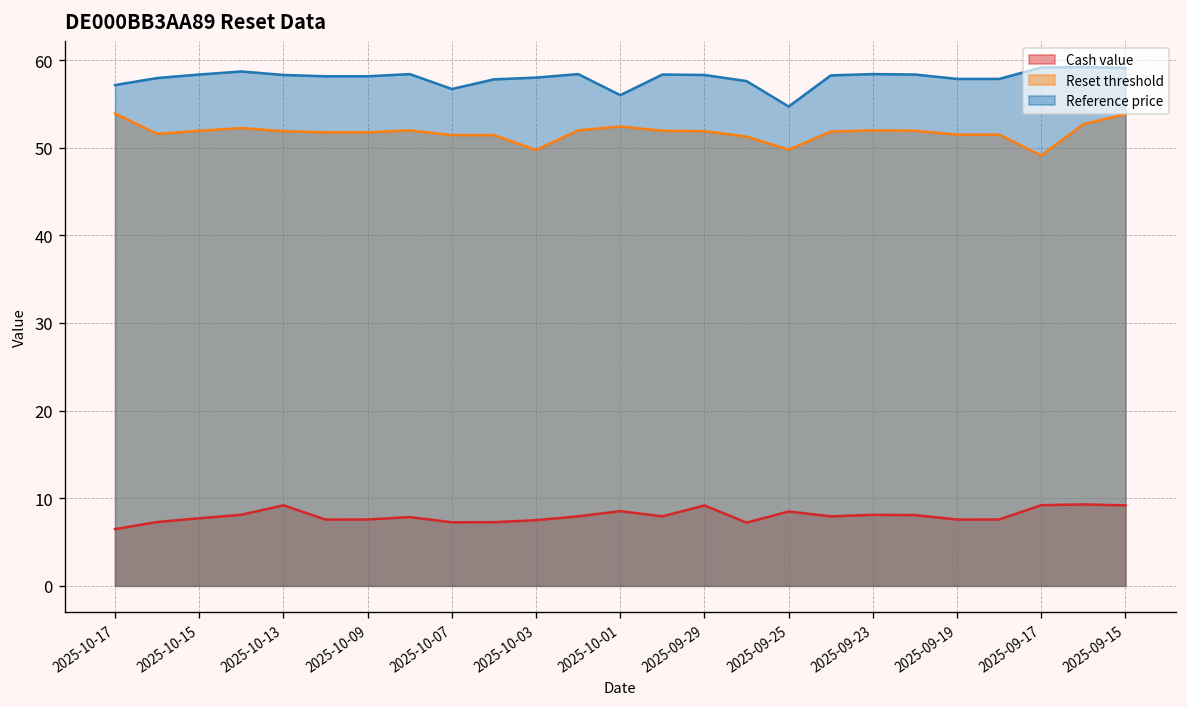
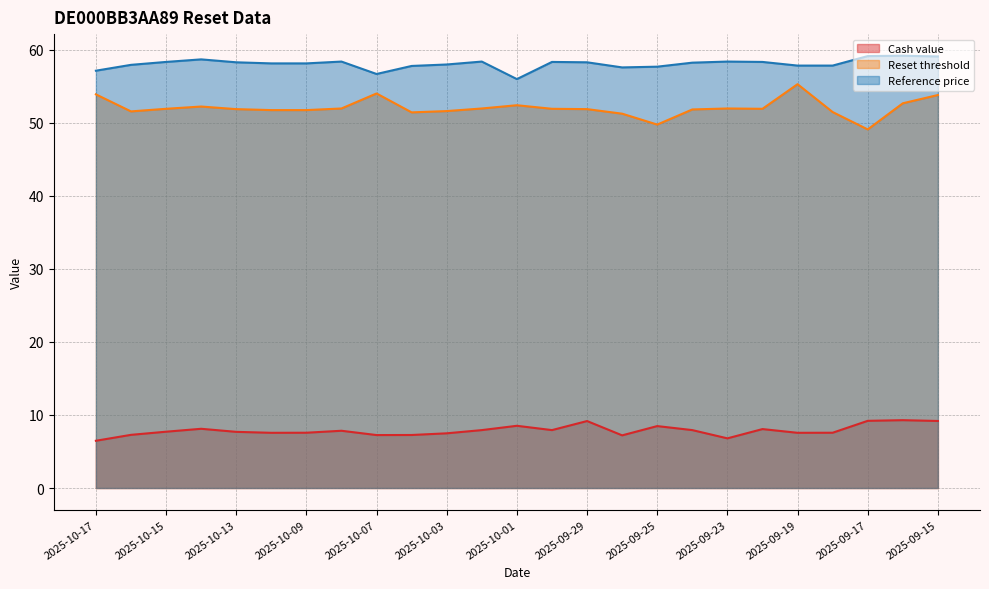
Cash value, 2025-10-13: 9 -> 8
Reset threshold, 2025-10-07: 51 -> 54
Reset threshold, 2025-10-03: 50 -> 52
Reference price, 2025-09-25: 55 -> 58
Cash value, 2025-09-23: 8 -> 7
Reset threshold, 2025-09-19: 51 -> 55
